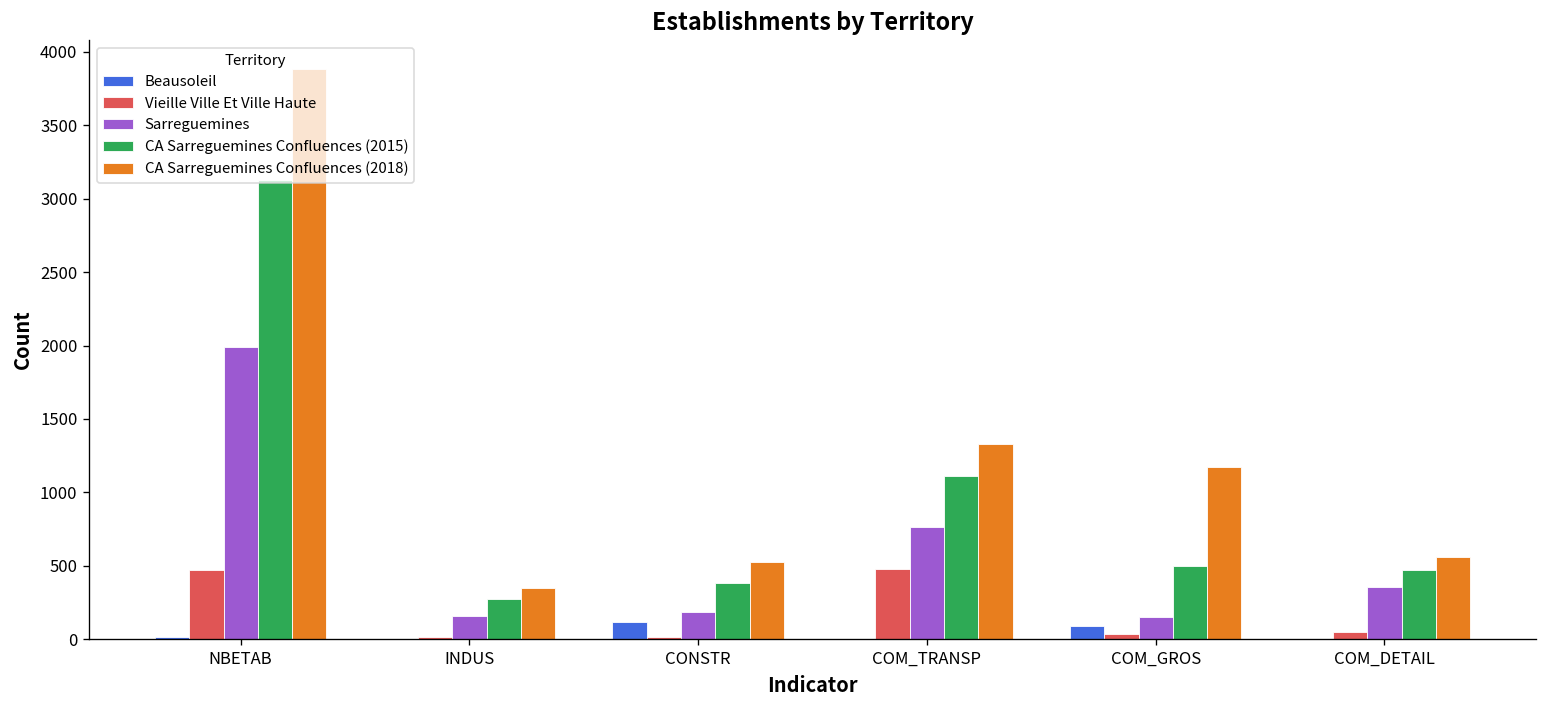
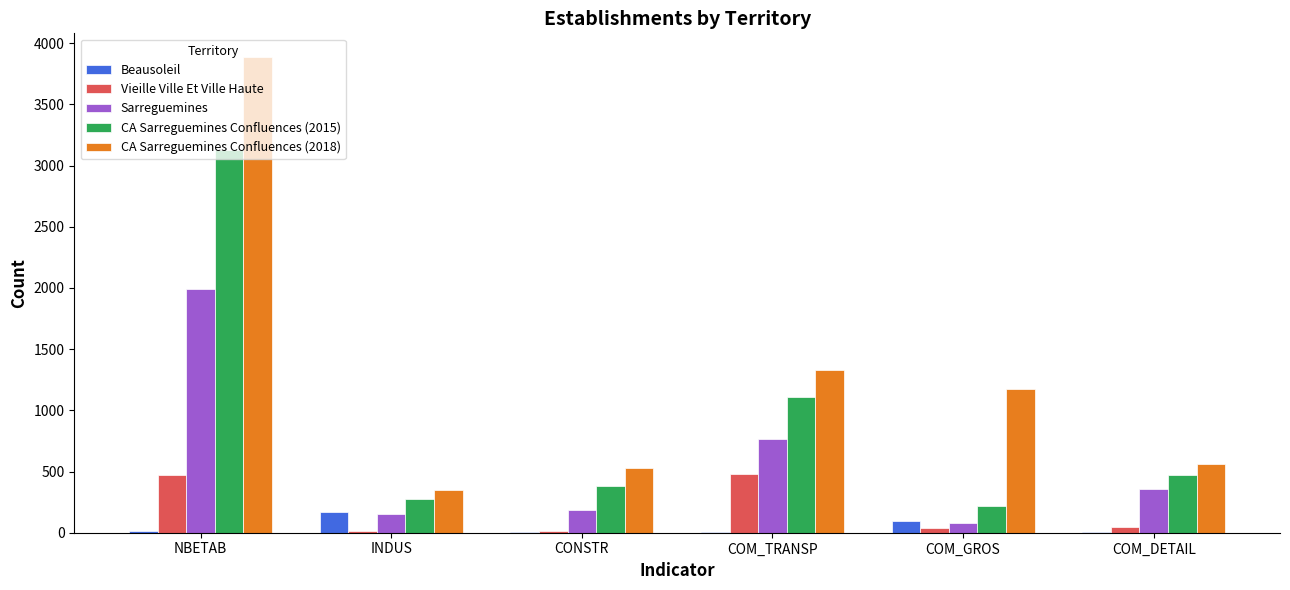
Beausoleil, INDUS: 0 -> 170
Beausoleil, CONSTR: 120 -> 0
Sarreguemines, COM_GROS: 150 -> 80
CA Sarreguemines Confluences (2015), COM_GROS: 500 -> 220
